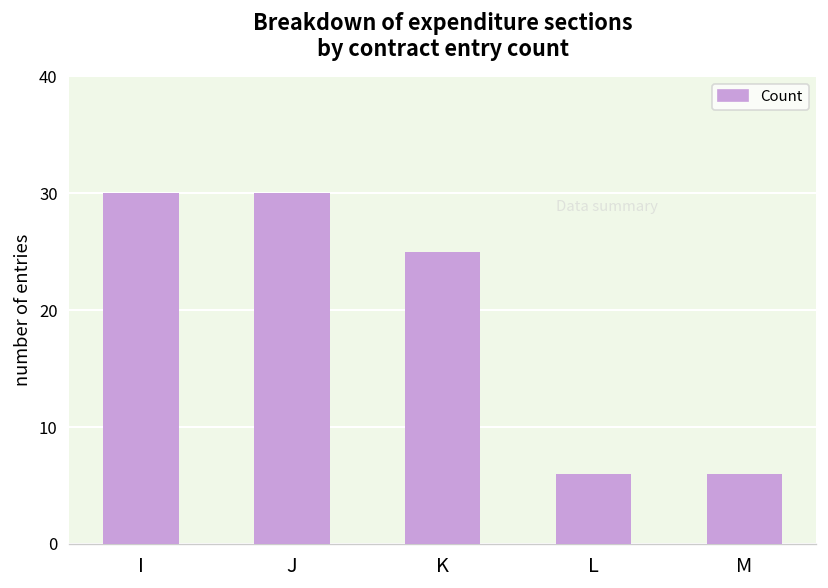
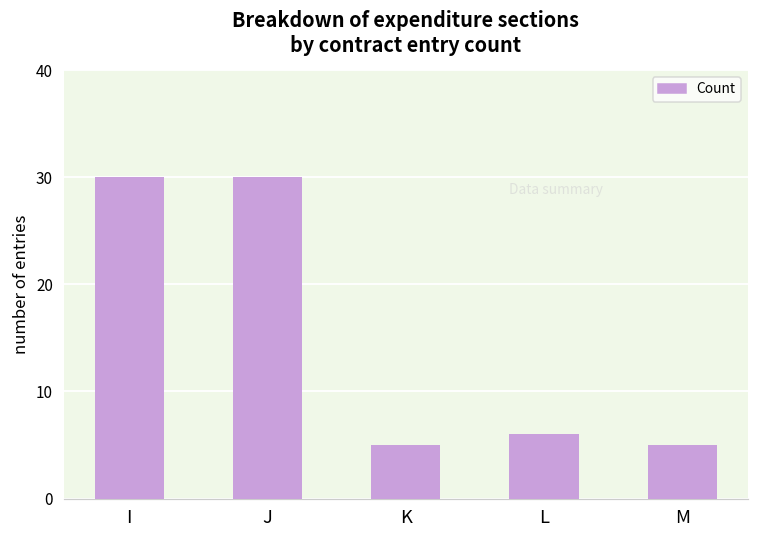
K: 25 -> 5
M: 6 -> 5
